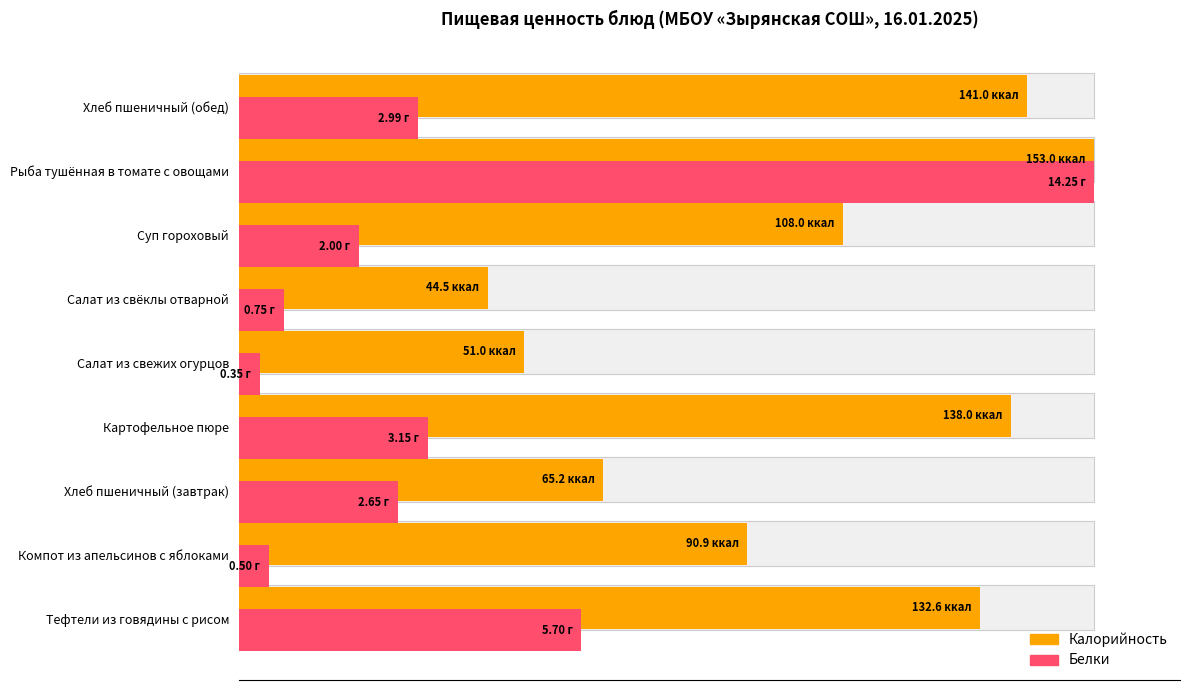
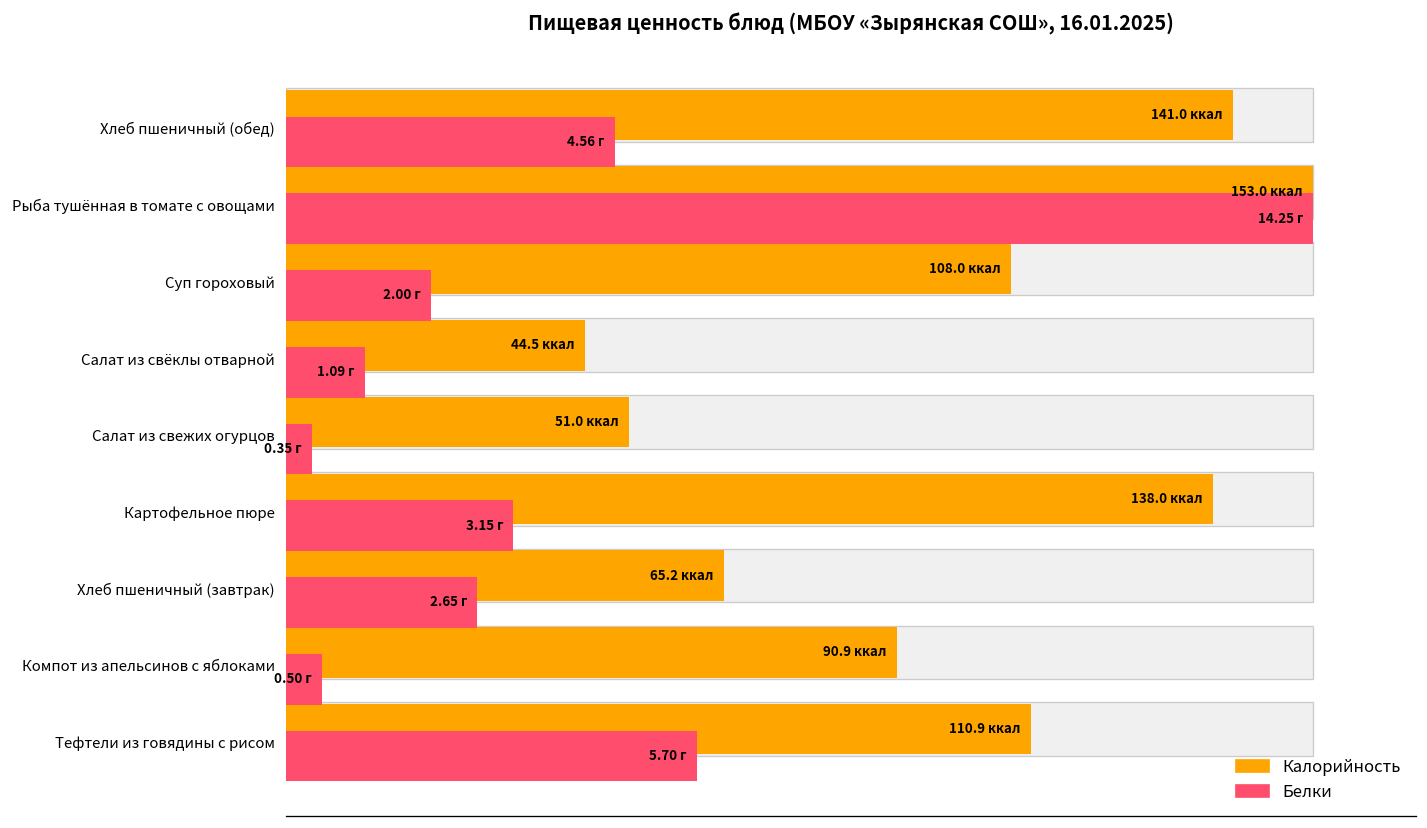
Белки, Хлеб пшеничный (обед): 2.99 -> 4.56
Белки, Салат из свёклы отварной: 0.75 -> 1.09
Калорийность, Тефтели из говядины с рисом: 132.6 -> 110.9
